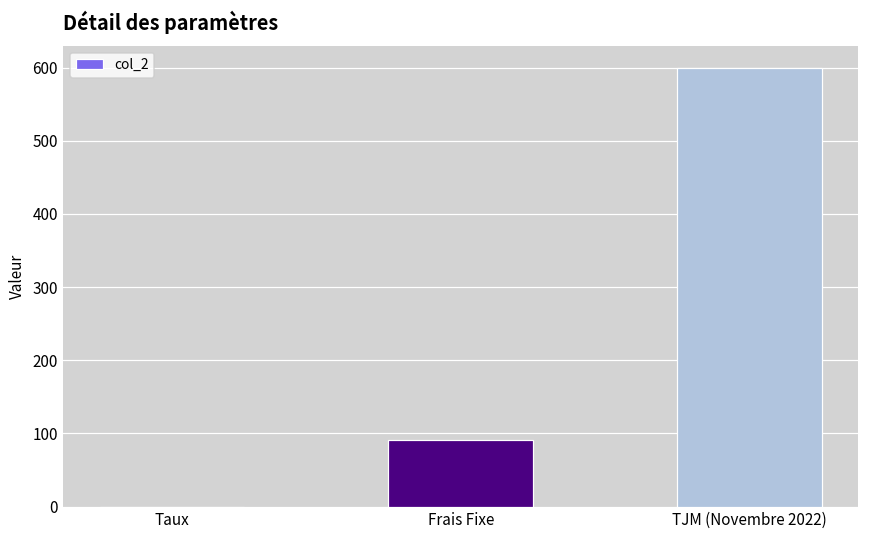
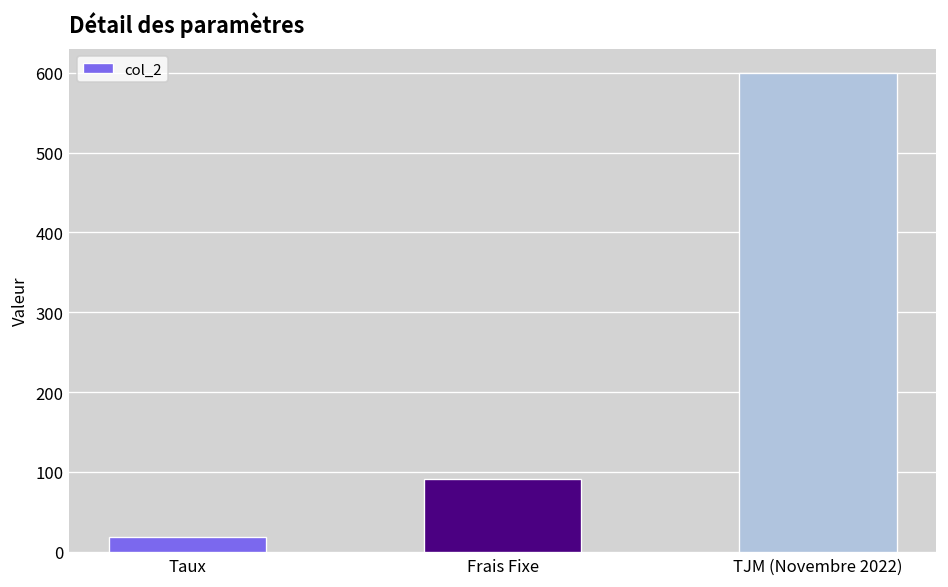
Taux: 0 -> 20
